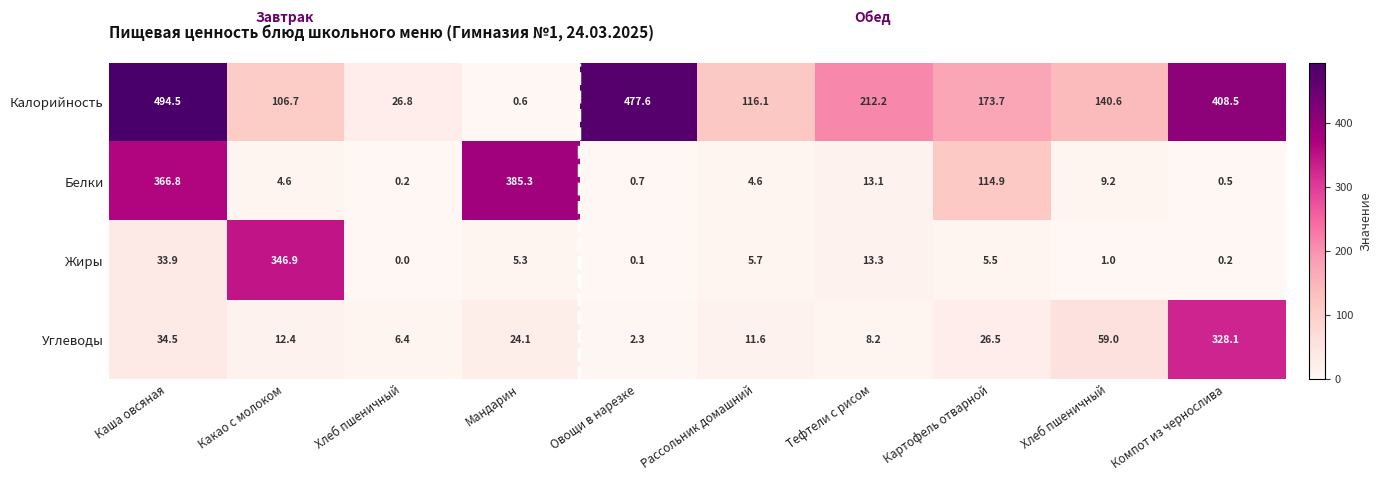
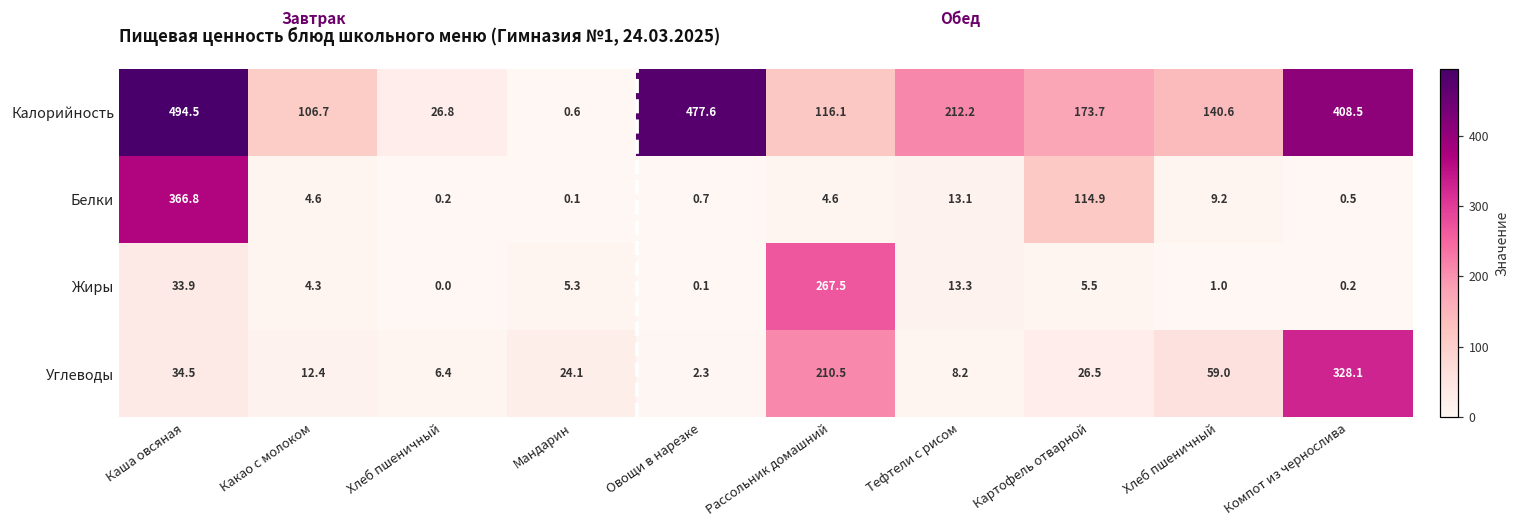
Белки, Мандарин: 385.3 -> 0.1
Жиры, Какао с молоком: 346.9 -> 4.3
Жиры, Рассольник домашний: 5.7 -> 267.5
Углеводы, Рассольник домашний: 11.6 -> 210.5
